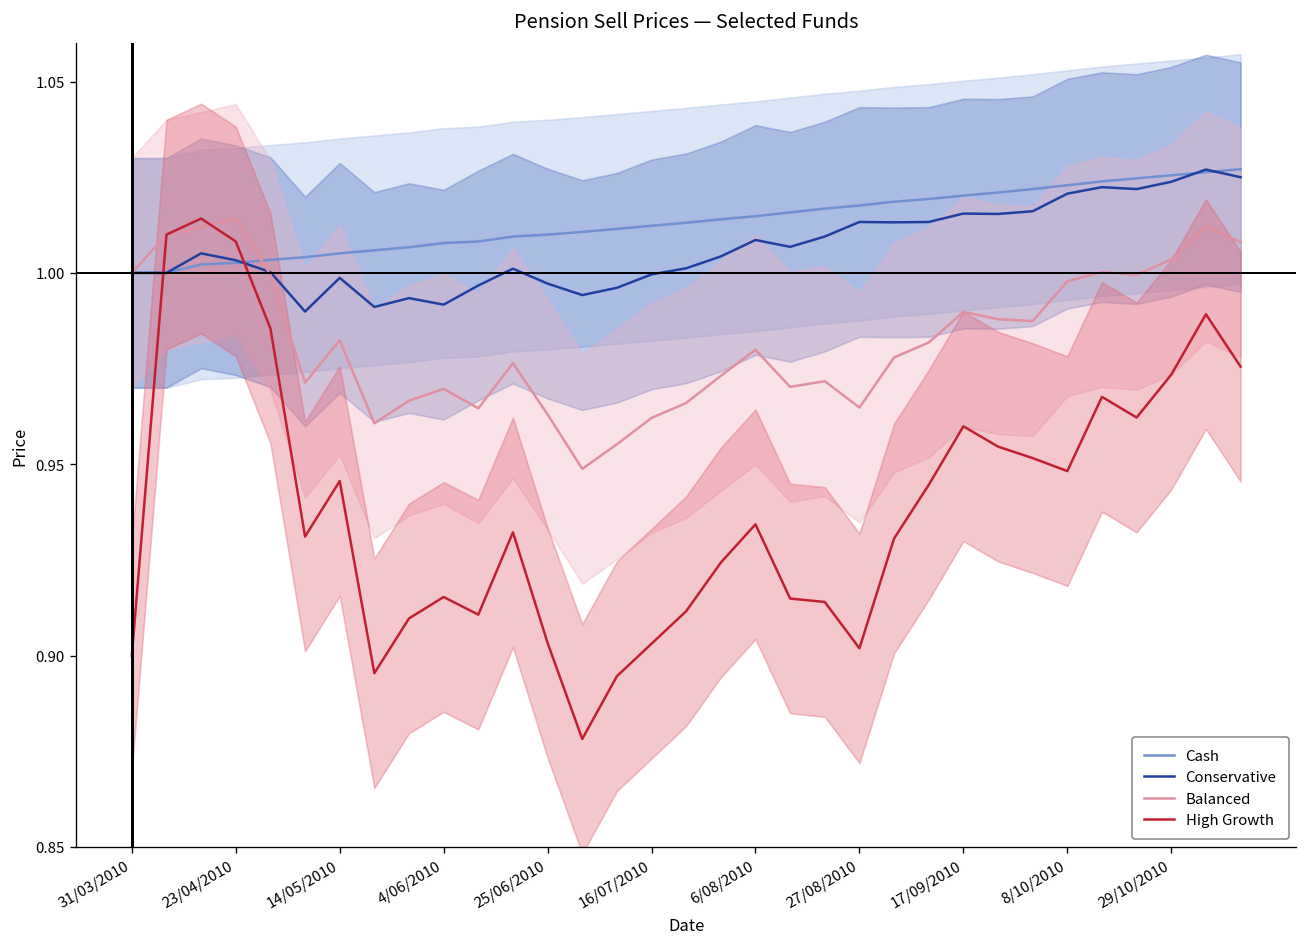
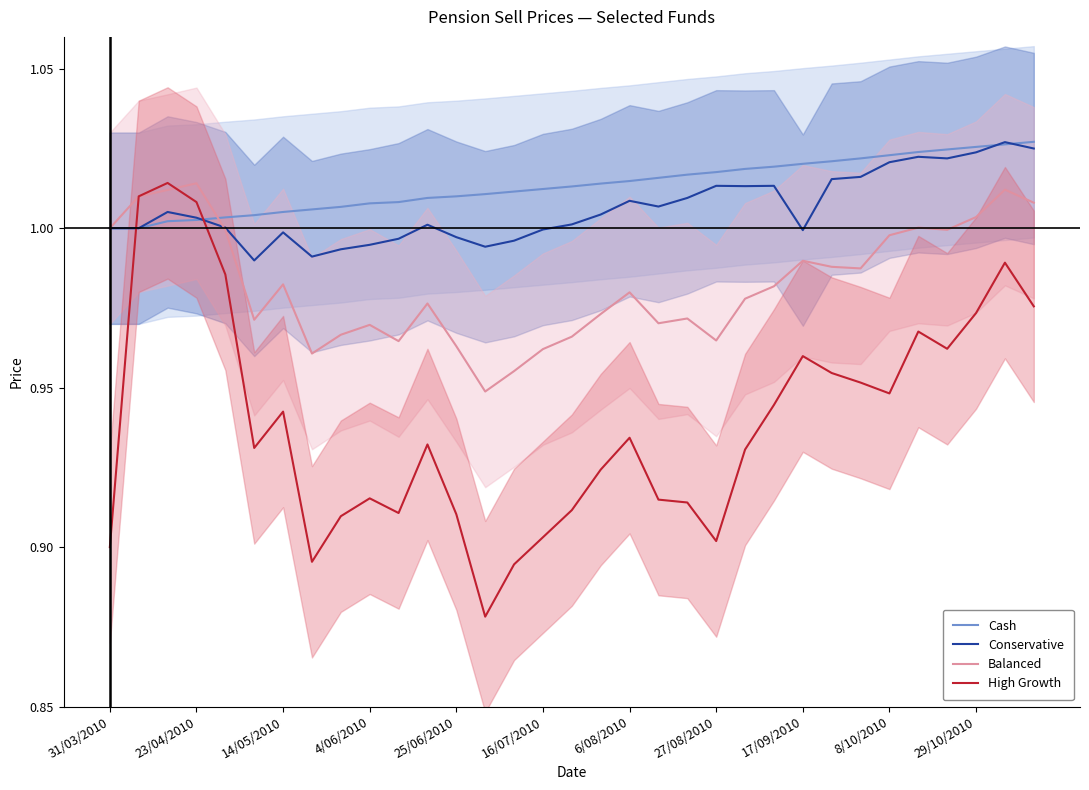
High Growth, 14/05/2010: 0.946 -> 0.943
Conservative, 4/06/2010: 0.992 -> 0.995
High Growth, 25/06/2010: 0.903 -> 0.910
Conservative, 17/09/2010: 1.016 -> 0.999
